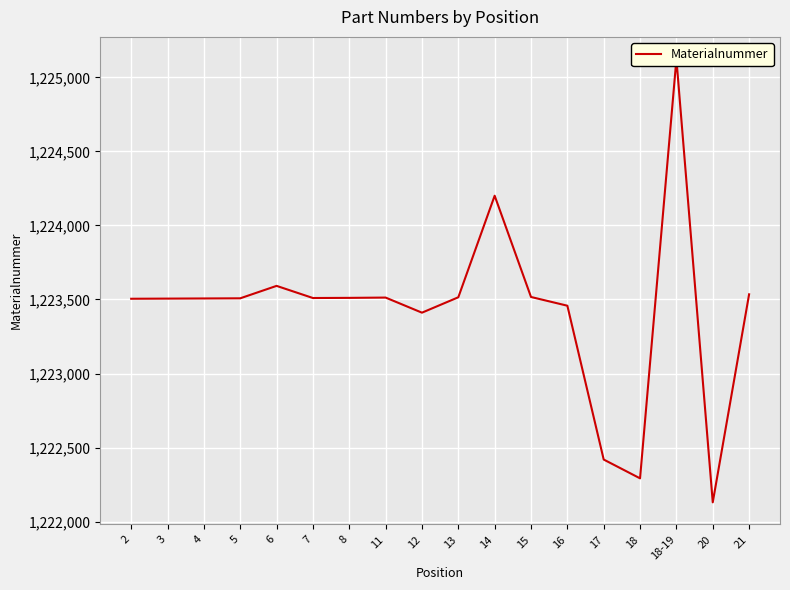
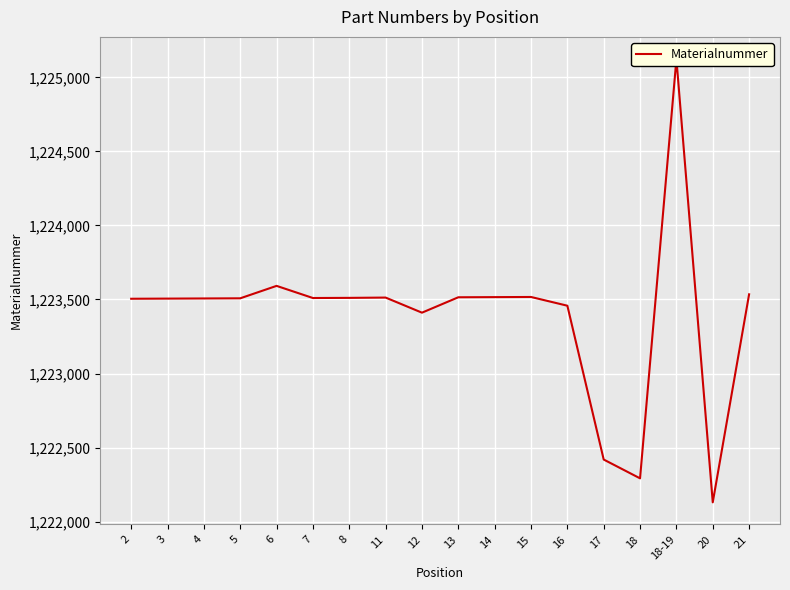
14: 1,224,200 -> 1,223,520
